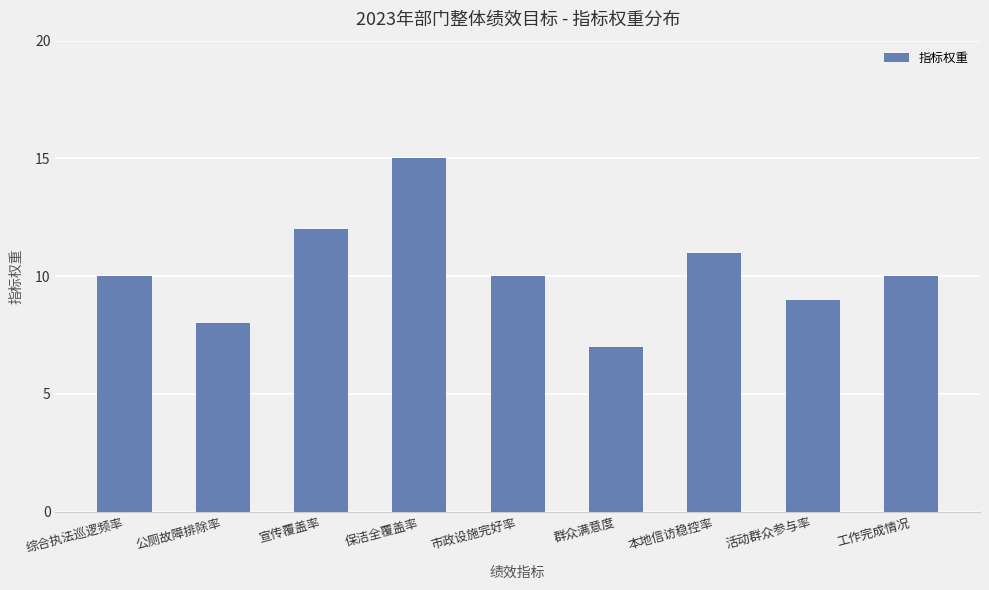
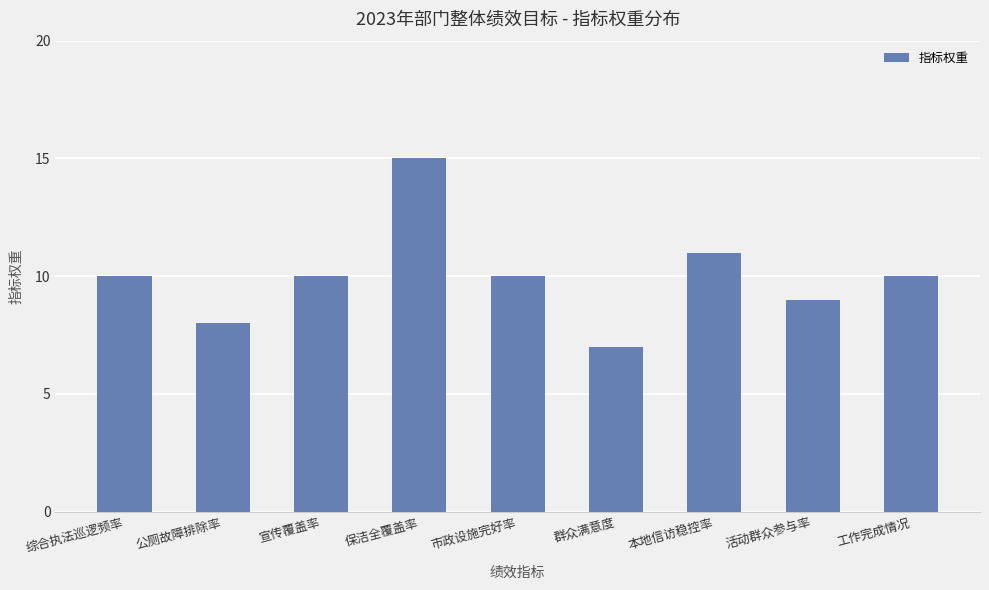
宣传覆盖率: 12 -> 10
